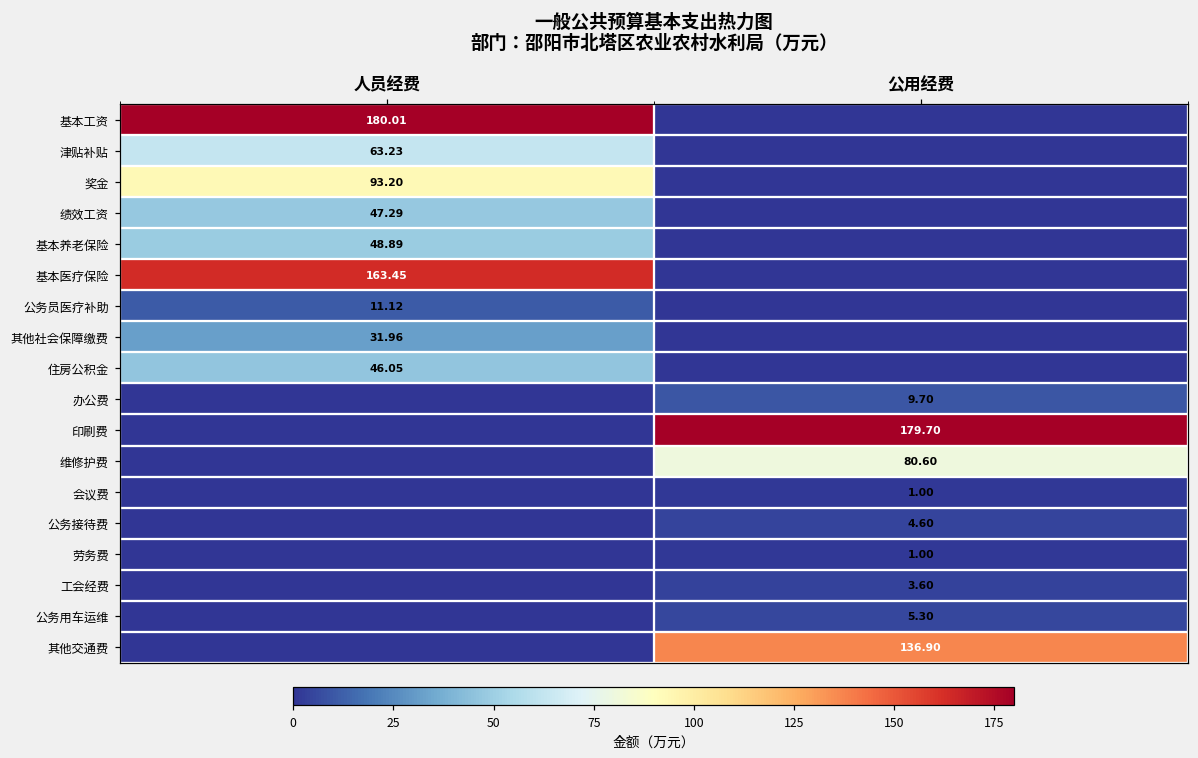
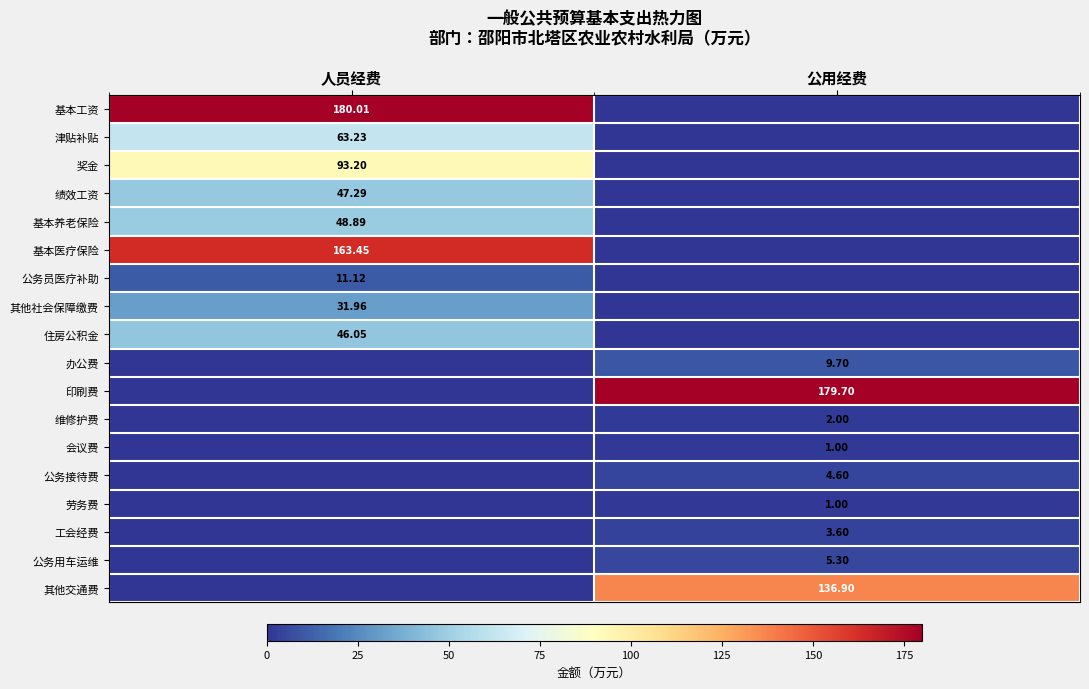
维修护费, 公用经费: 80.60 -> 2.00
